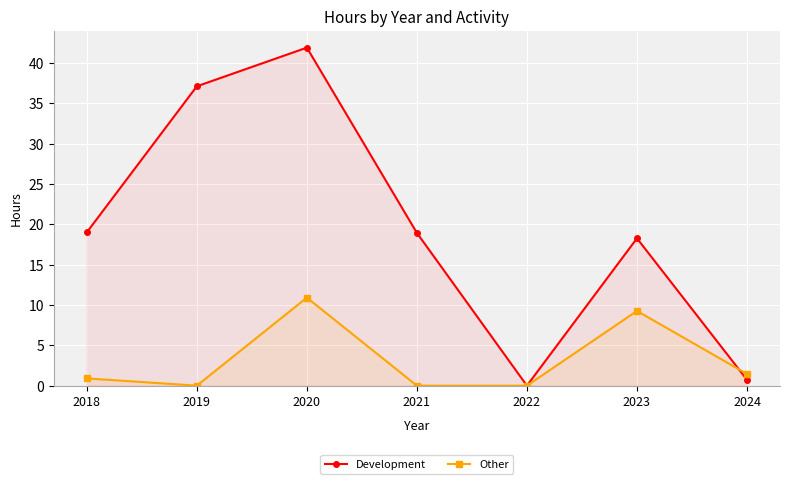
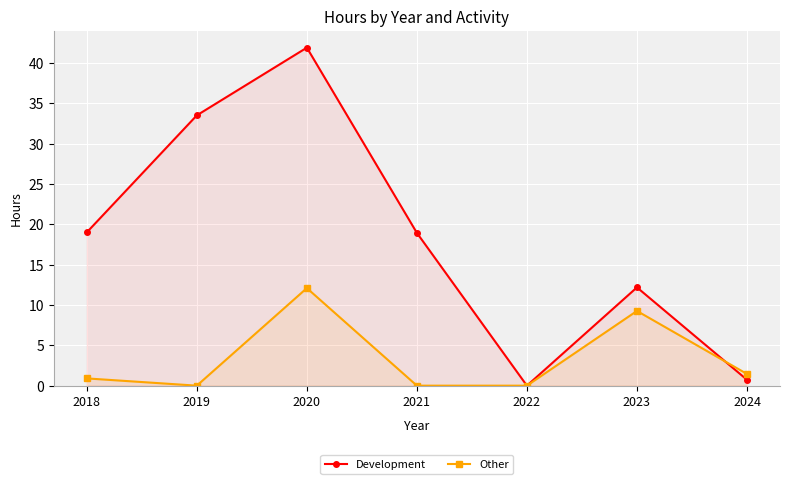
Development, 2019: 37 -> 34
Other, 2020: 11 -> 12
Development, 2023: 18 -> 12
